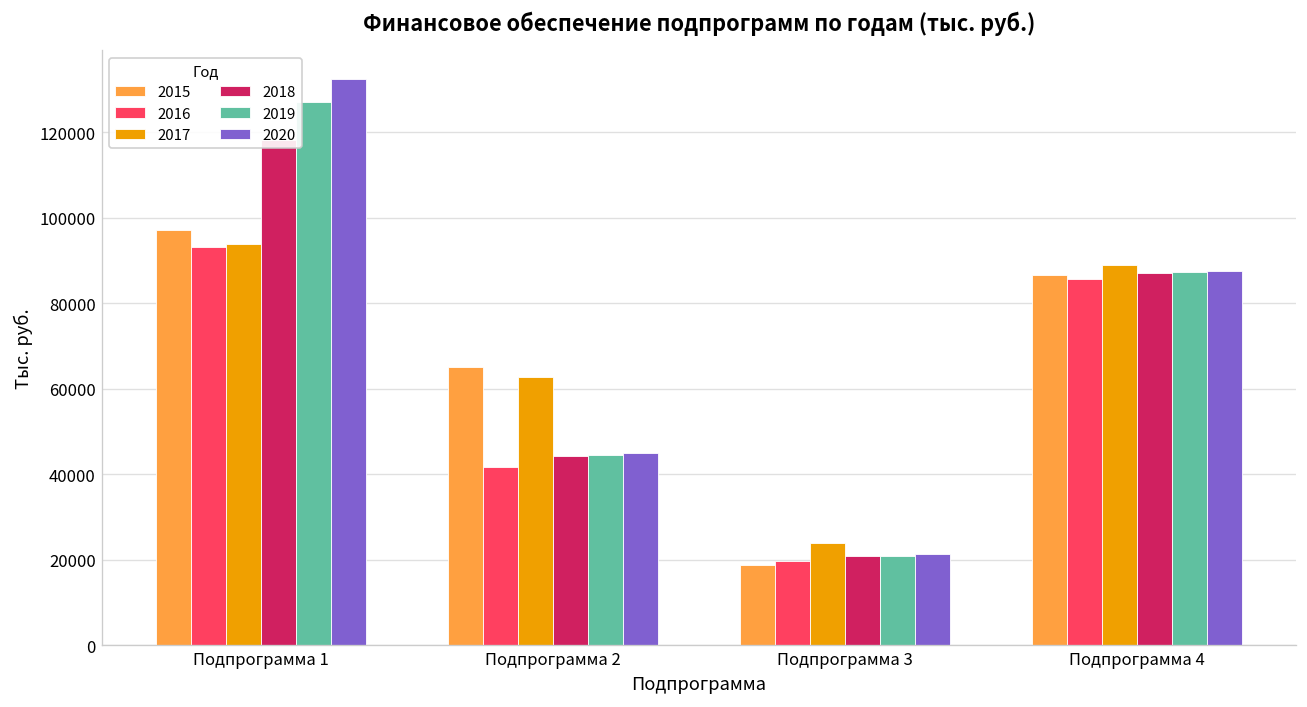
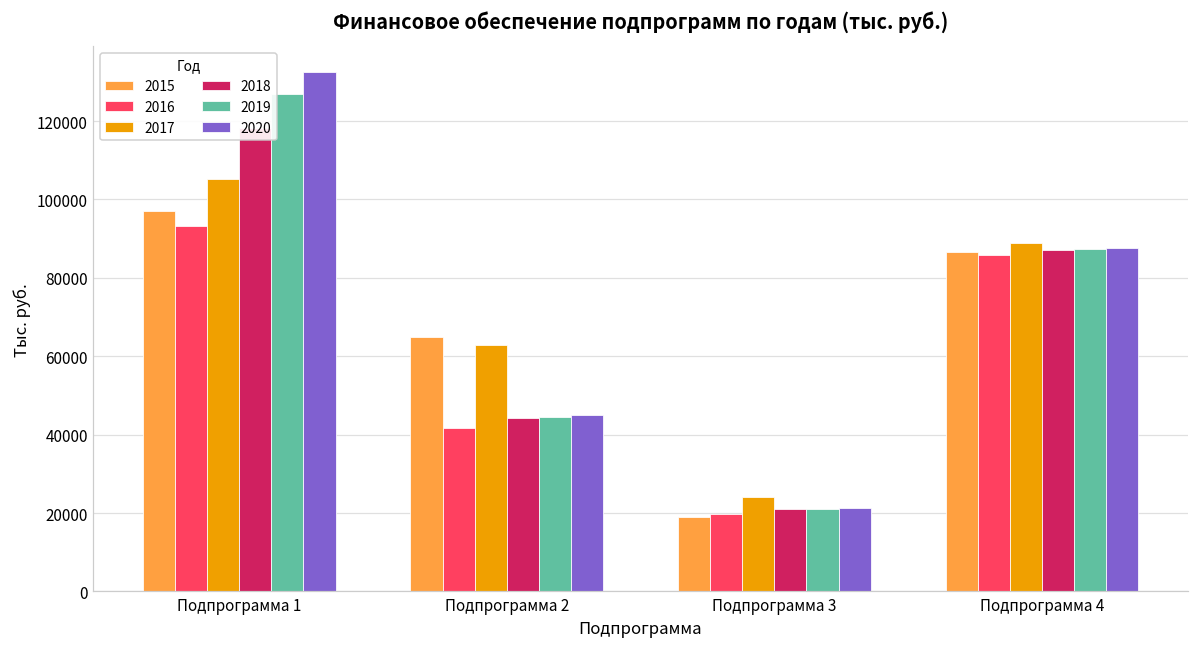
2017, Подпрограмма 1: 94000 -> 105000
